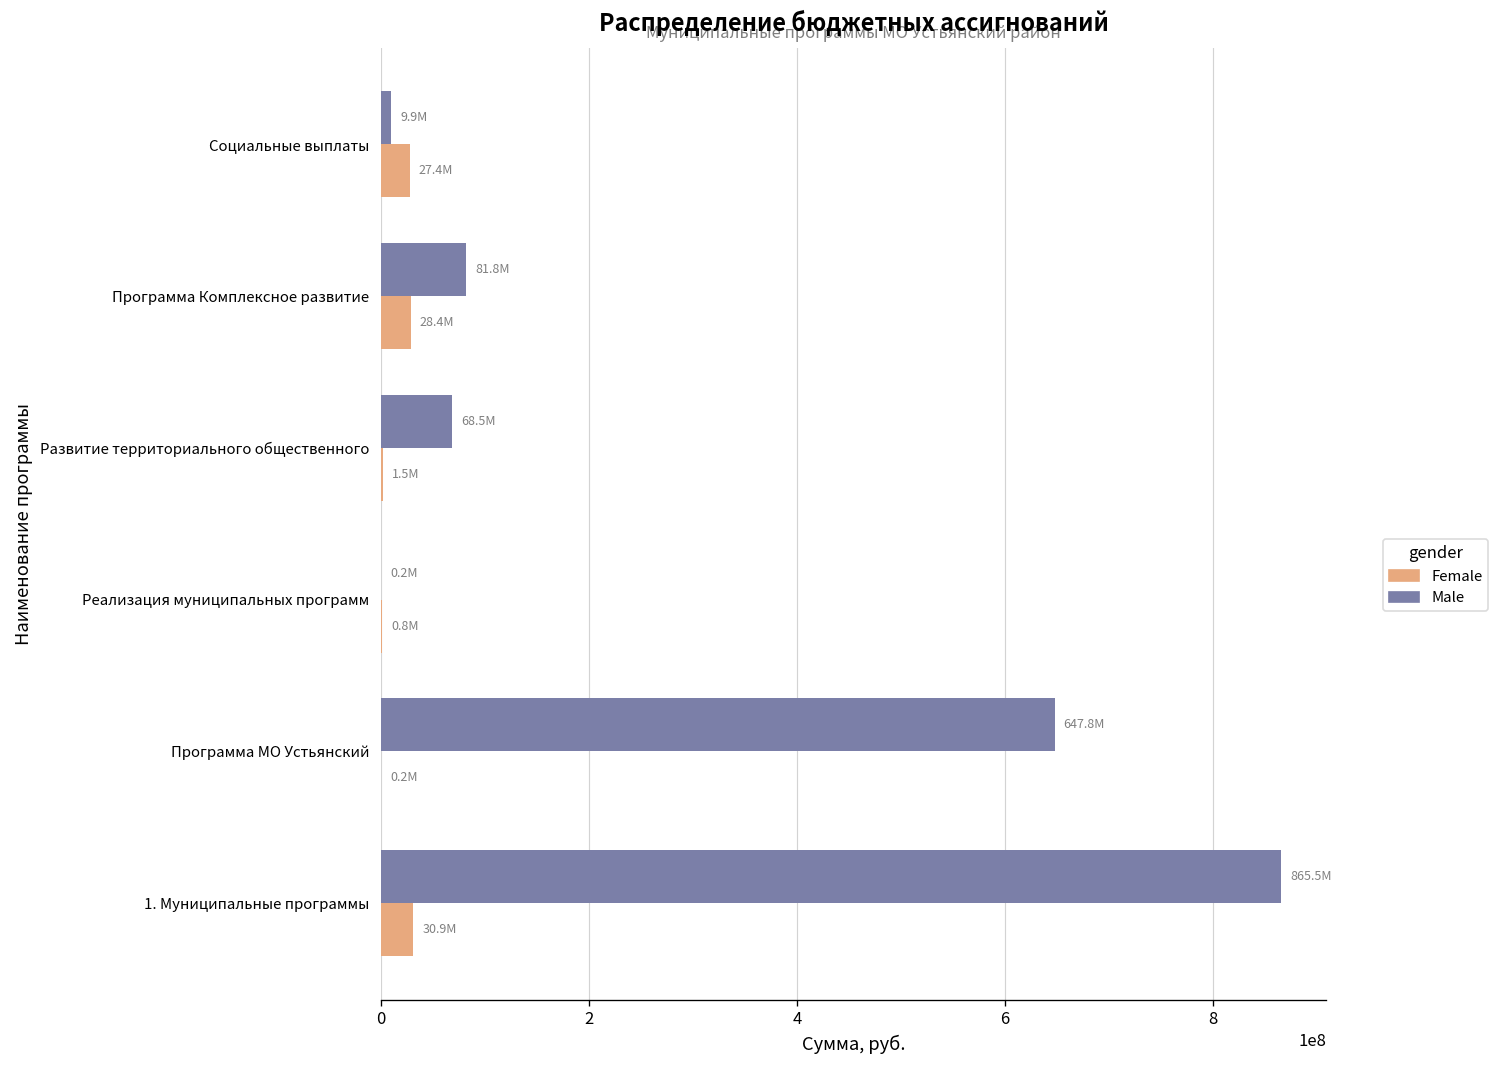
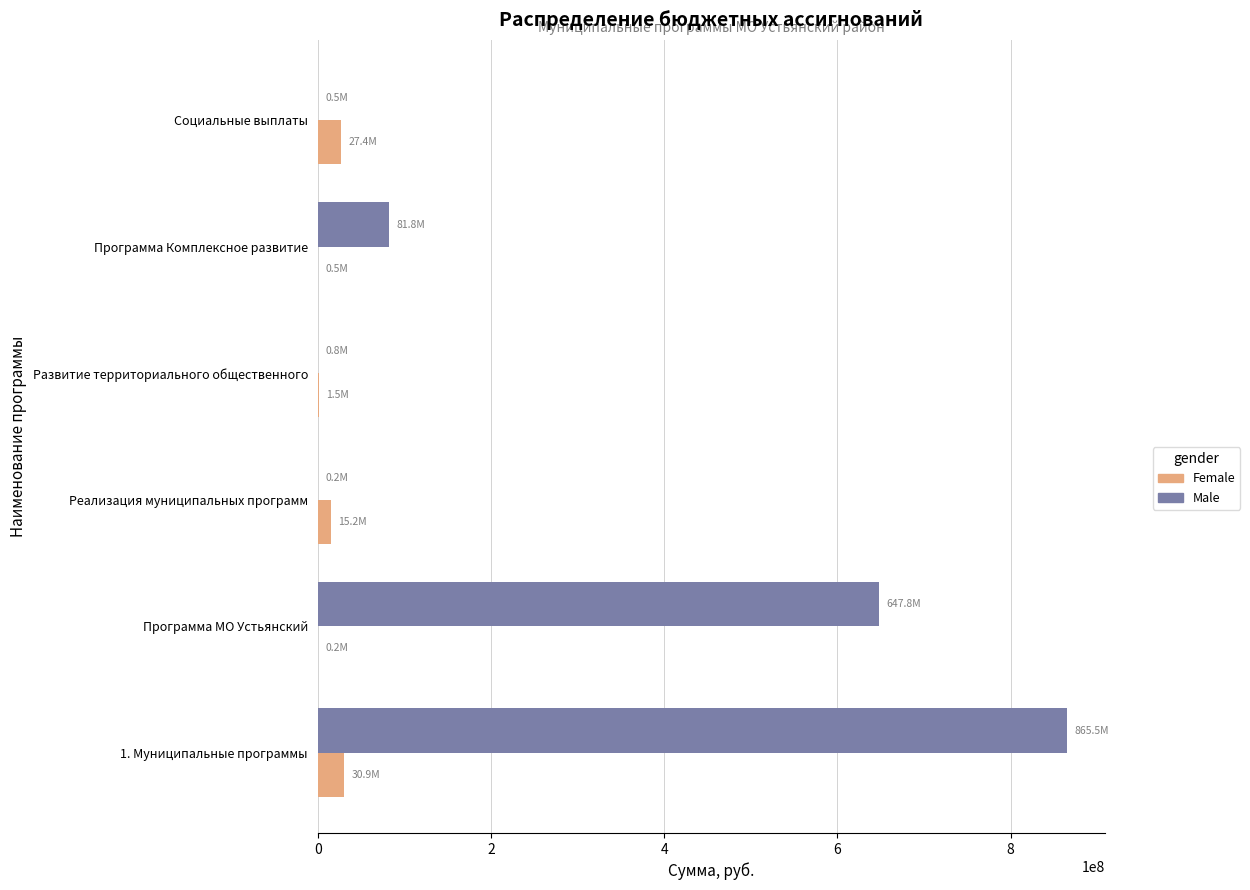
Male, Социальные выплаты: 9.9M -> 0.5M
Female, Программа Комплексное развитие: 28.4M -> 0.5M
Male, Развитие территориального общественного: 68.5M -> 0.8M
Female, Реализация муниципальных программ: 0.8M -> 15.2M
